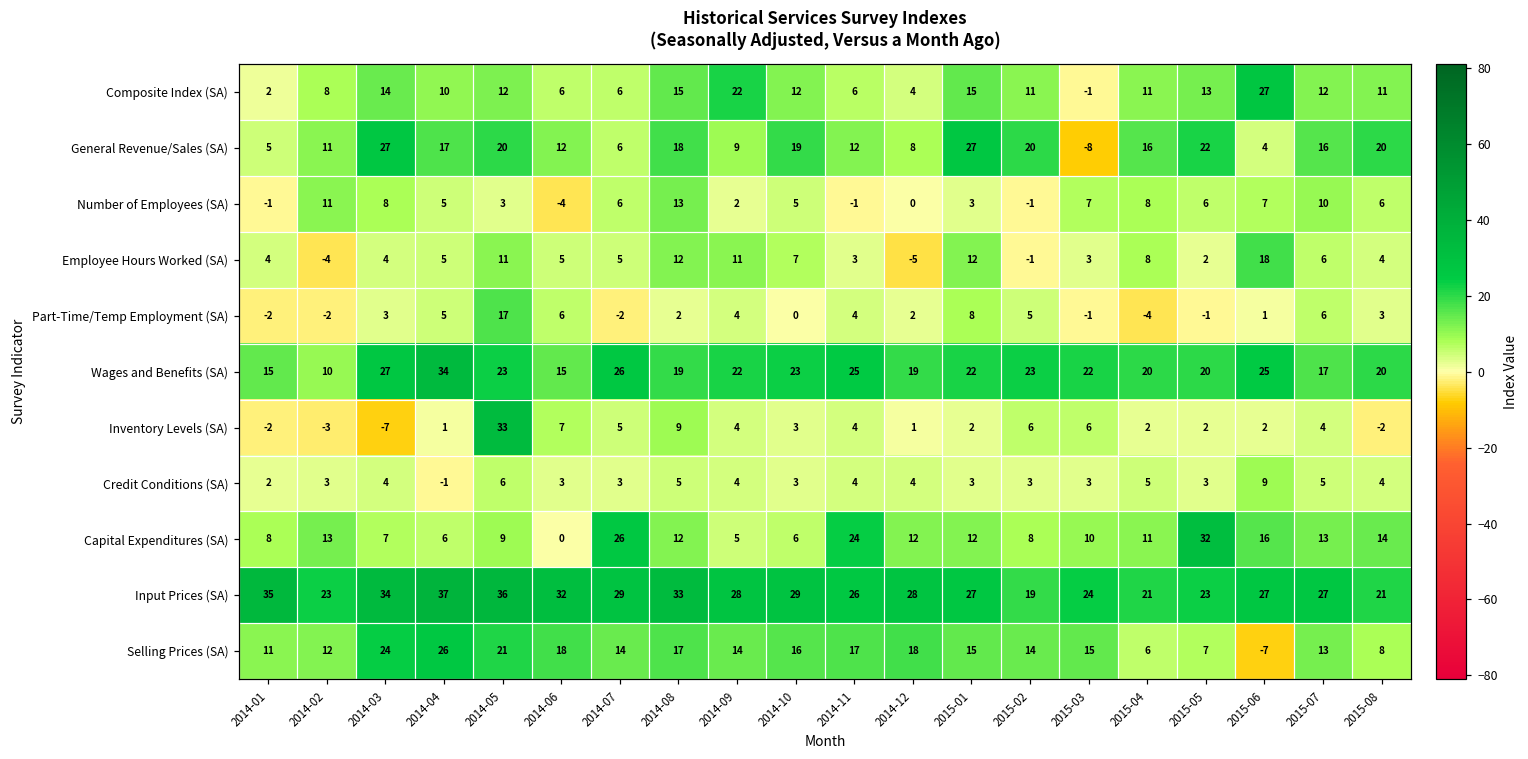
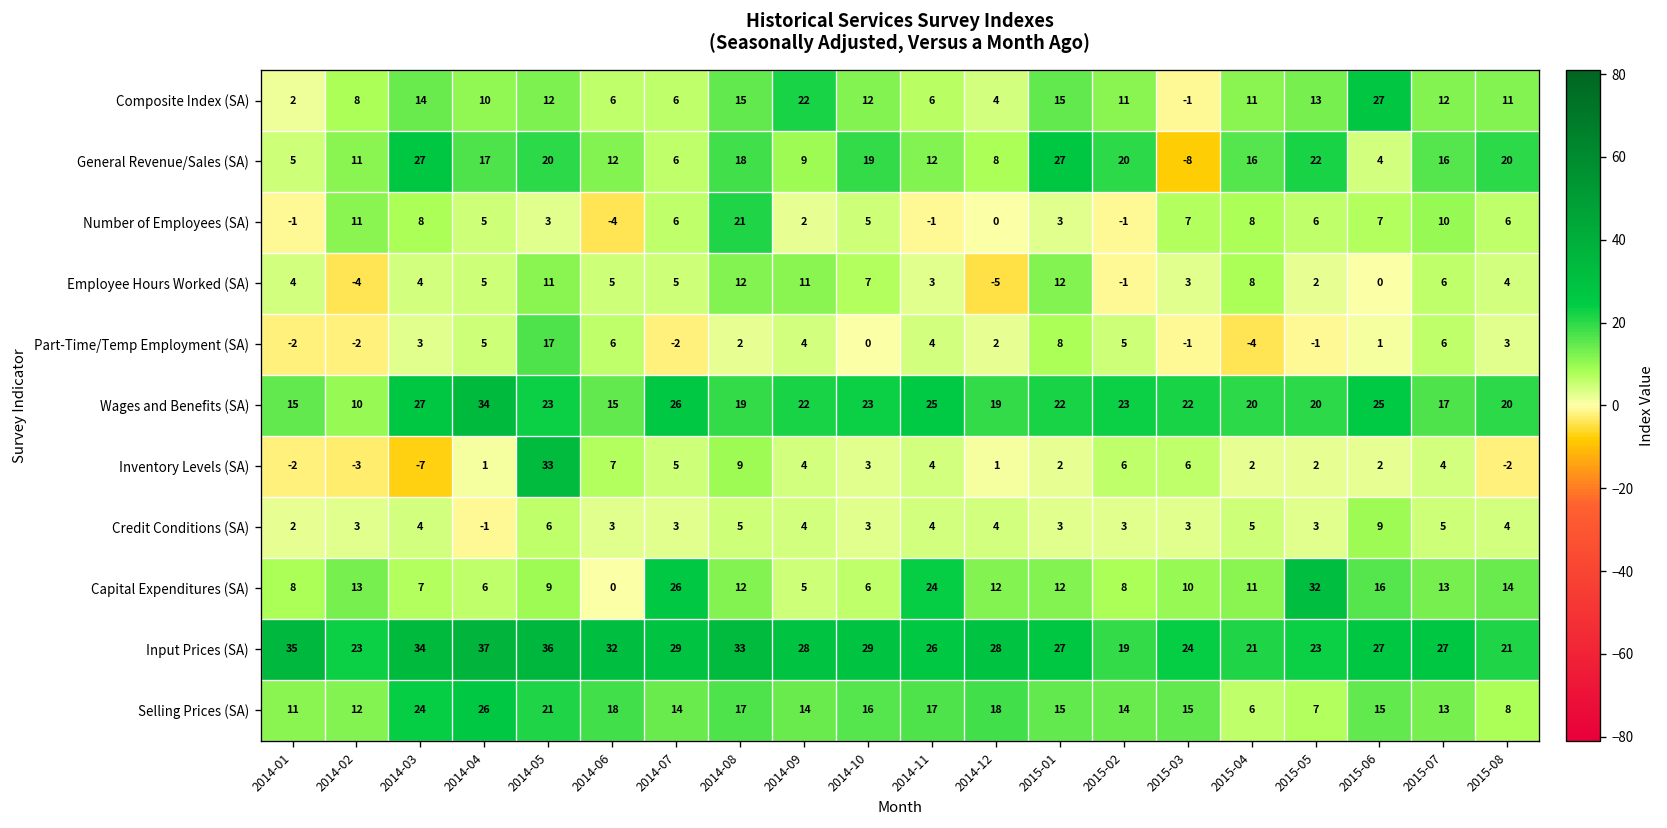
Number of Employees (SA), 2014-08: 13 -> 21
Employee Hours Worked (SA), 2015-06: 18 -> 0
Selling Prices (SA), 2015-06: -7 -> 15
